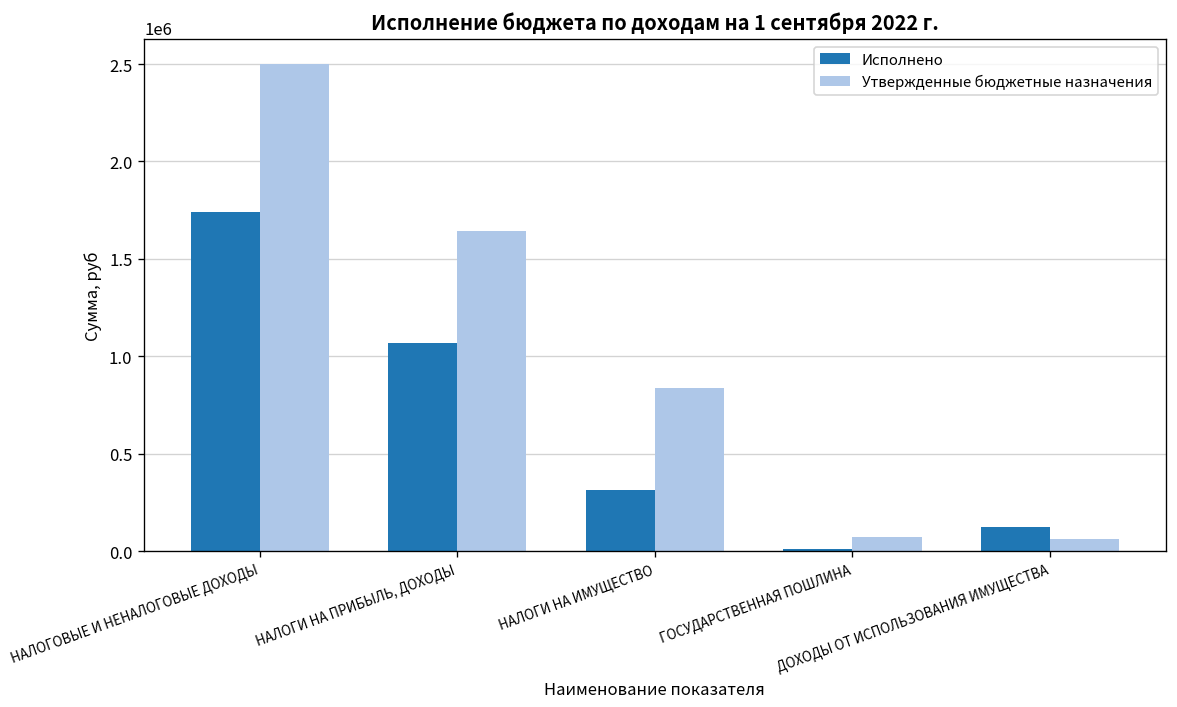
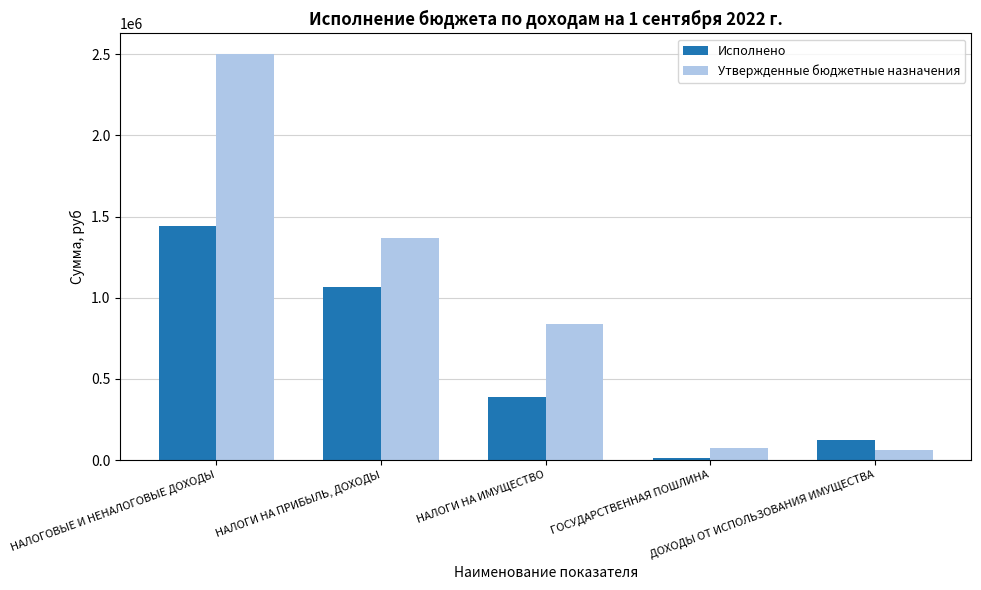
Исполнено, НАЛОГОВЫЕ И НЕНАЛОГОВЫЕ ДОХОДЫ: 1740000 -> 1440000
Утвержденные бюджетные назначения, НАЛОГИ НА ПРИБЫЛЬ, ДОХОДЫ: 1640000 -> 1370000
Исполнено, НАЛОГИ НА ИМУЩЕСТВО: 310000 -> 390000
